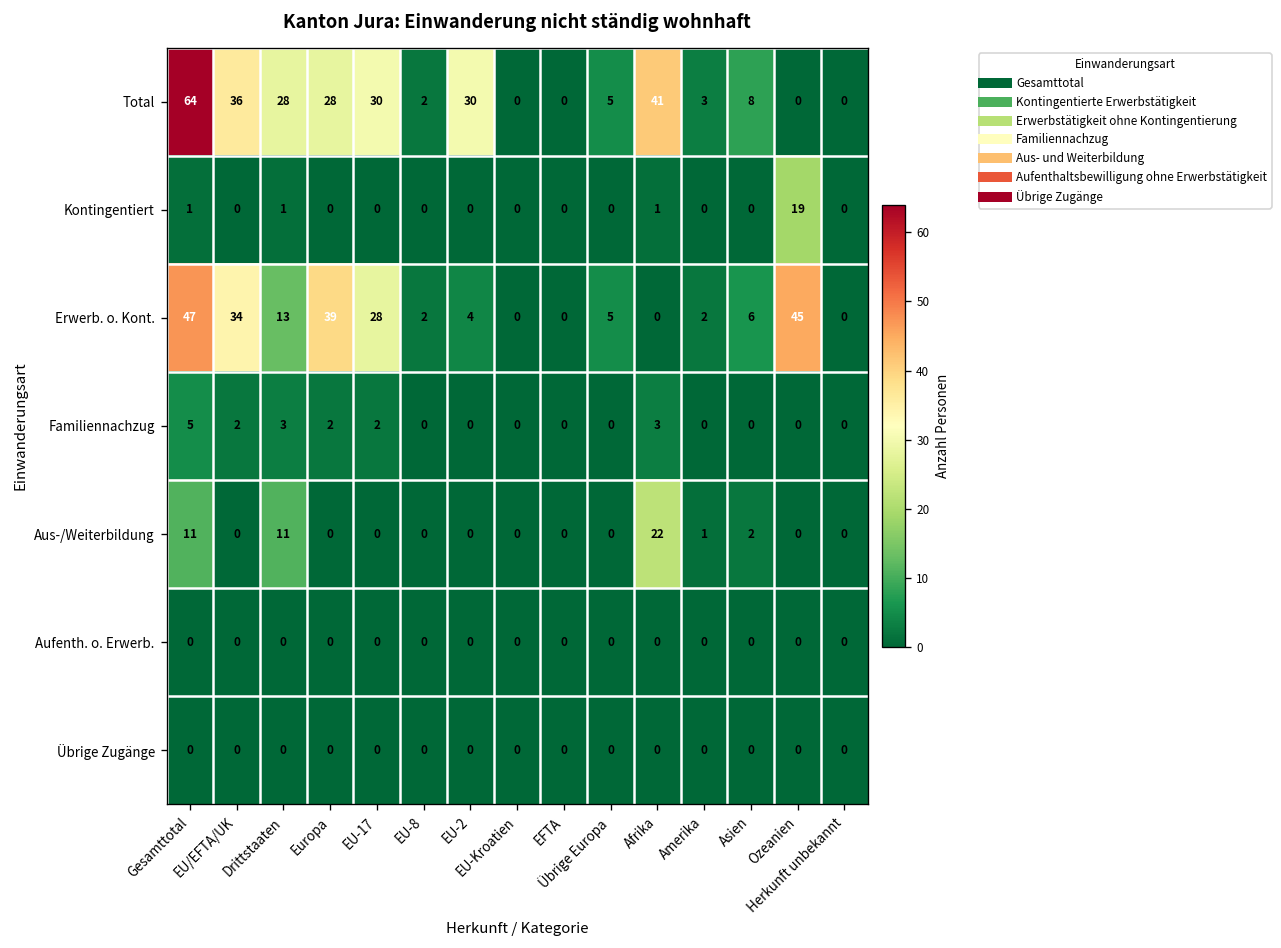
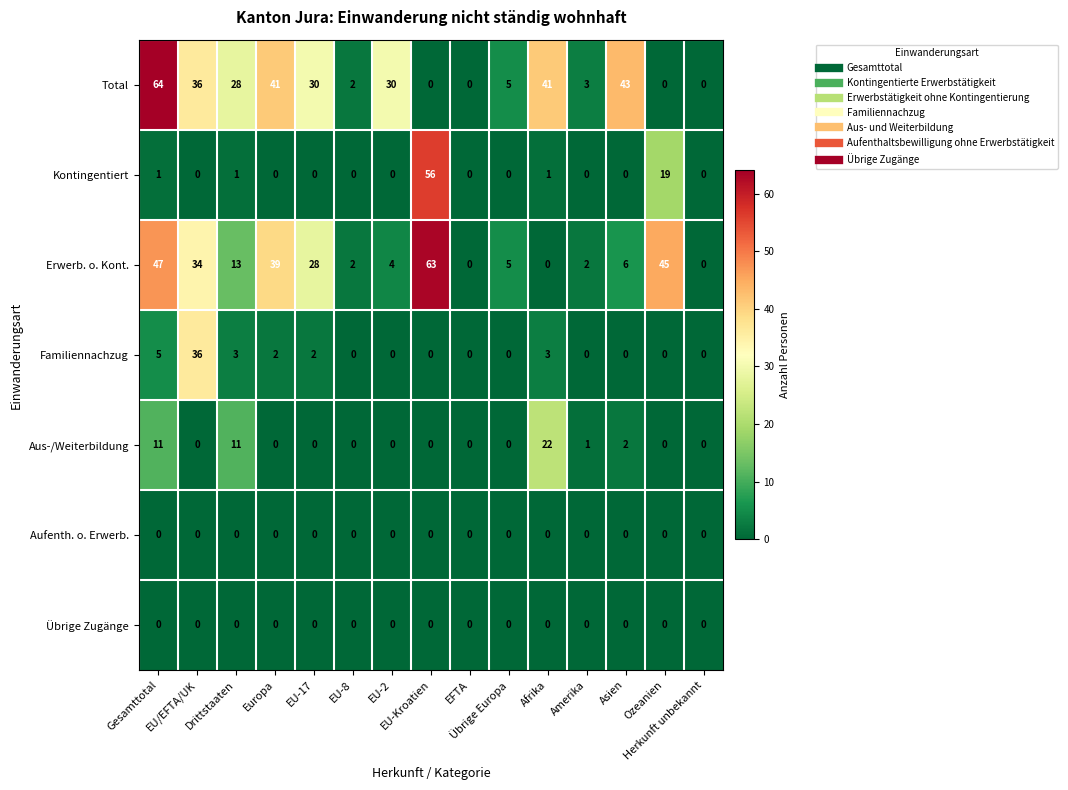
Total, Europa: 28 -> 41
Total, Asien: 8 -> 43
Kontingentiert, EU-Kroatien: 0 -> 56
Erwerb. o. Kont., EU-Kroatien: 0 -> 63
Familiennachzug, EU/EFTA/UK: 2 -> 36
